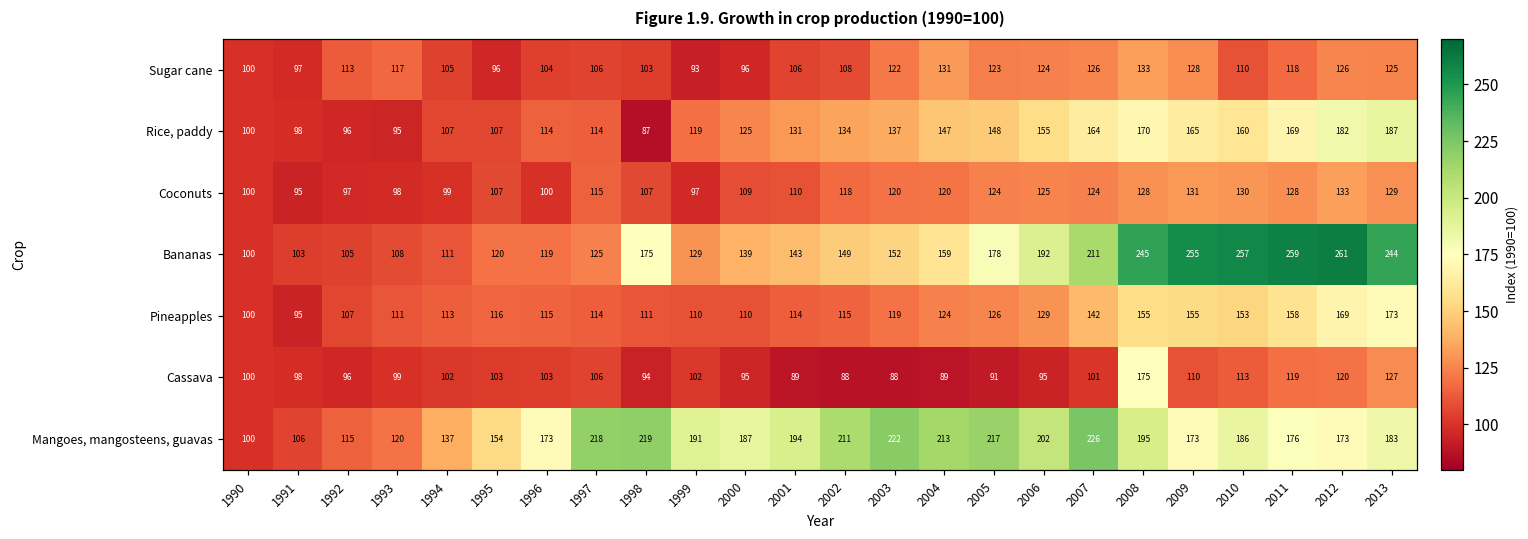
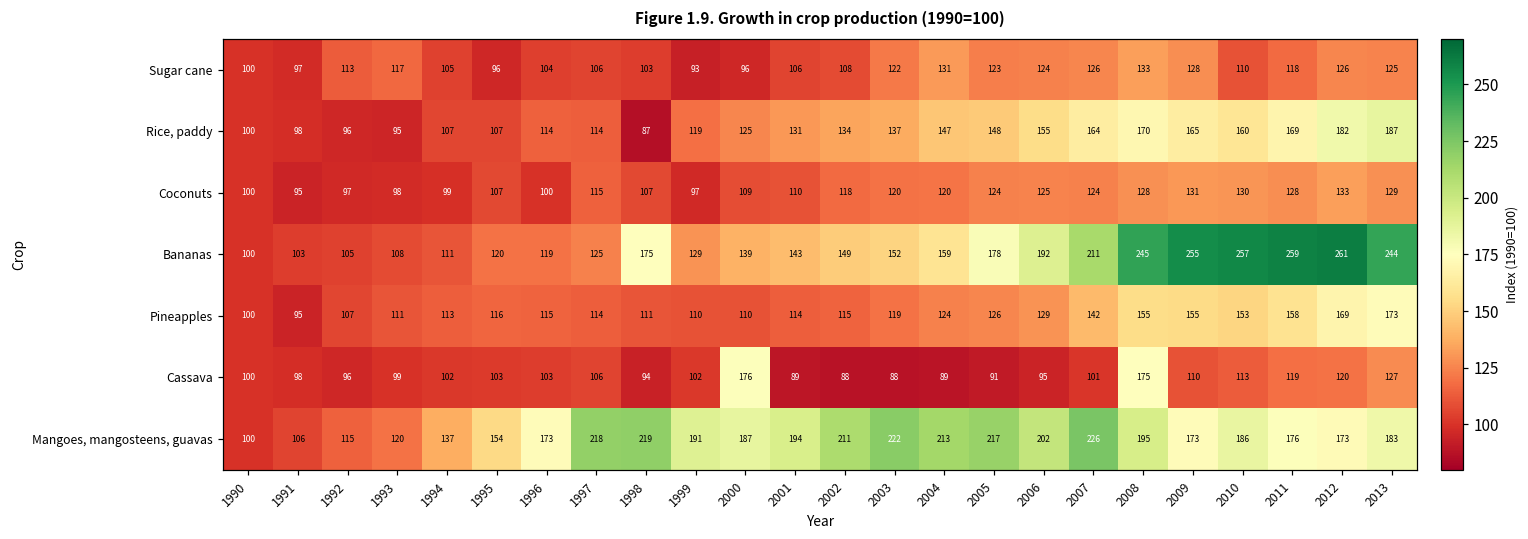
Cassava, 2000: 95 -> 176
